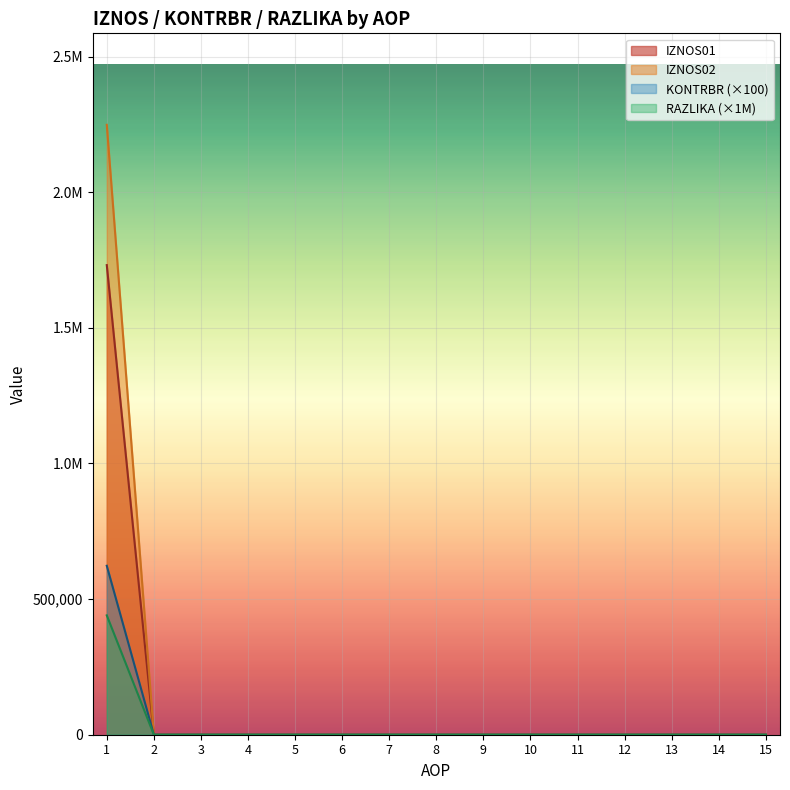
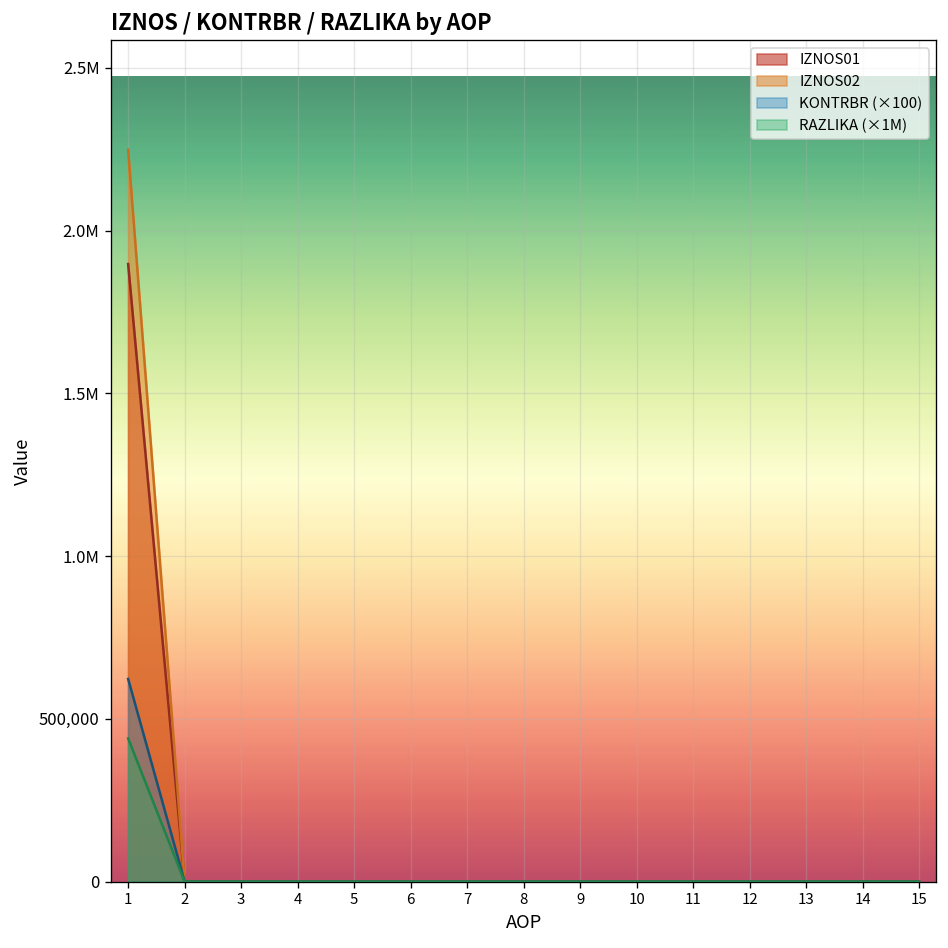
IZNOS01, 1: 1,730,000 -> 1,900,000
